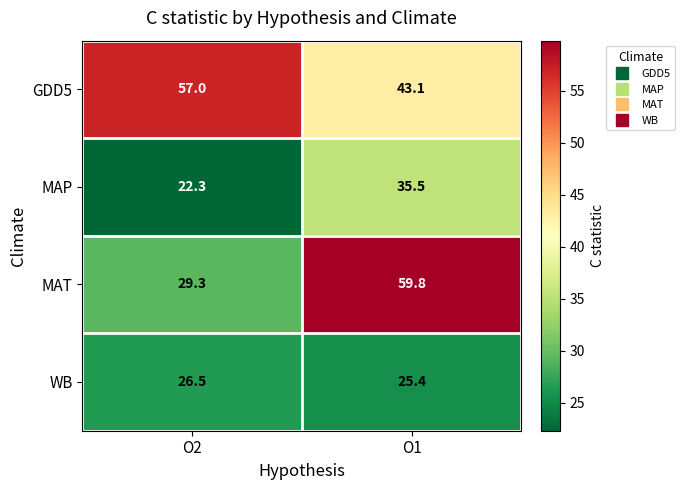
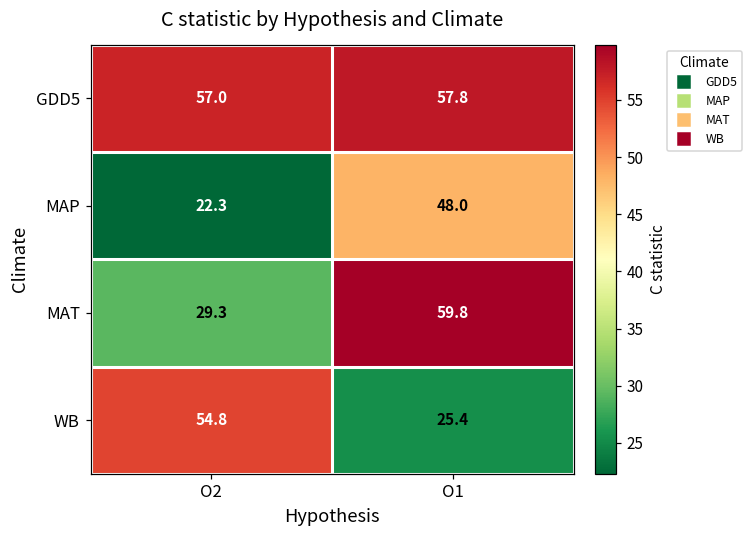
GDD5, O1: 43.1 -> 57.8
MAP, O1: 35.5 -> 48.0
WB, O2: 26.5 -> 54.8
